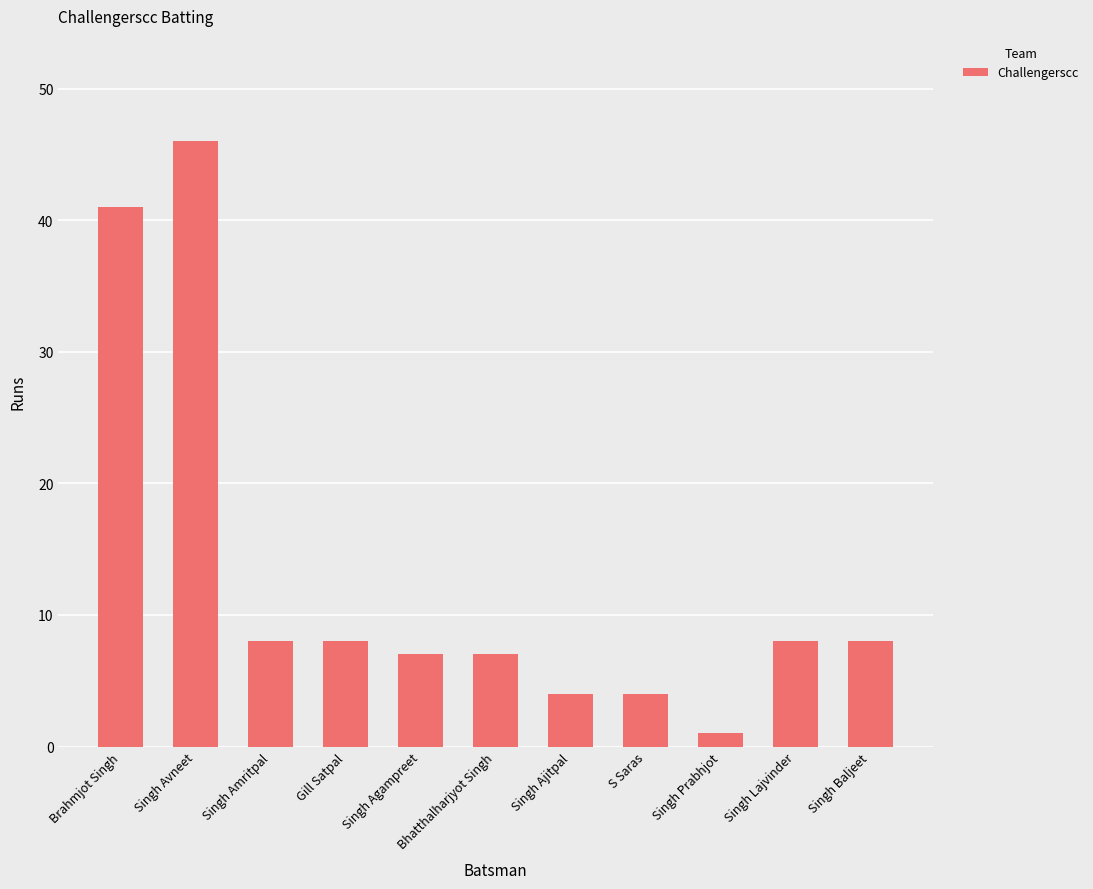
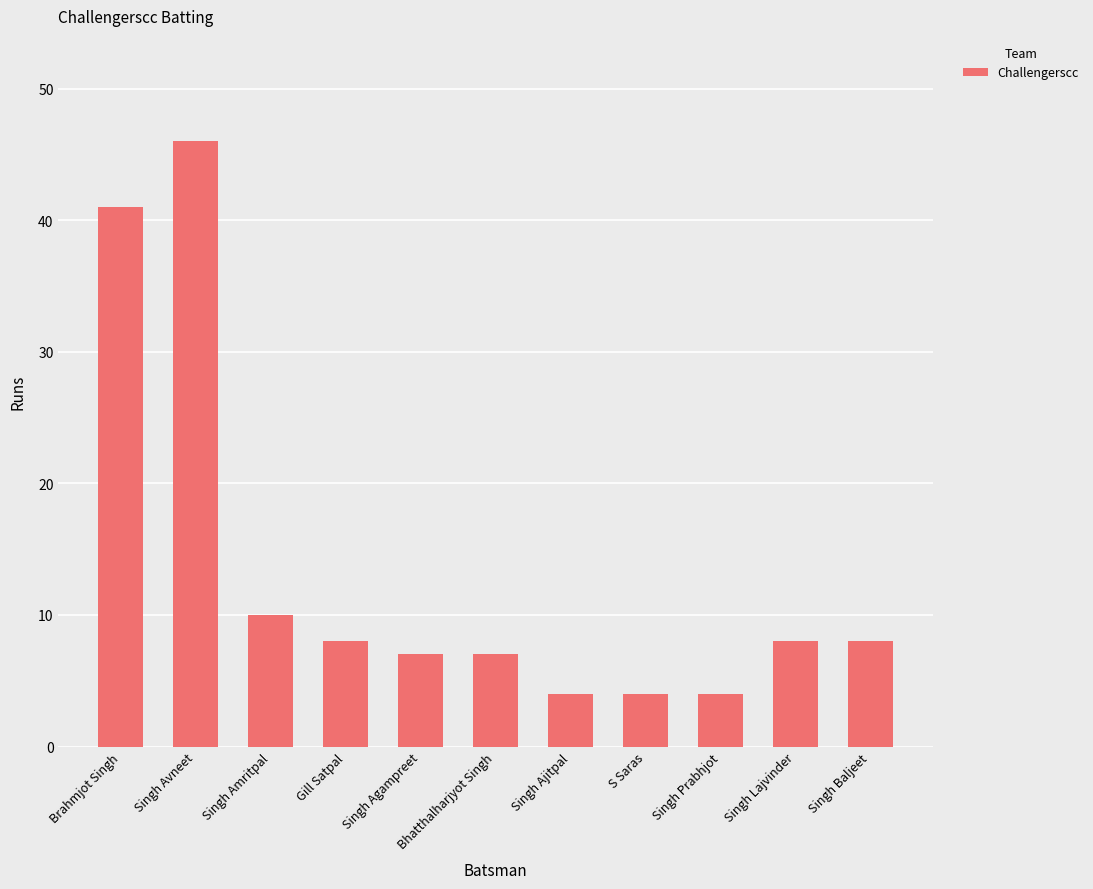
Singh Amritpal: 8 -> 10
Singh Prabhjot: 1 -> 4
